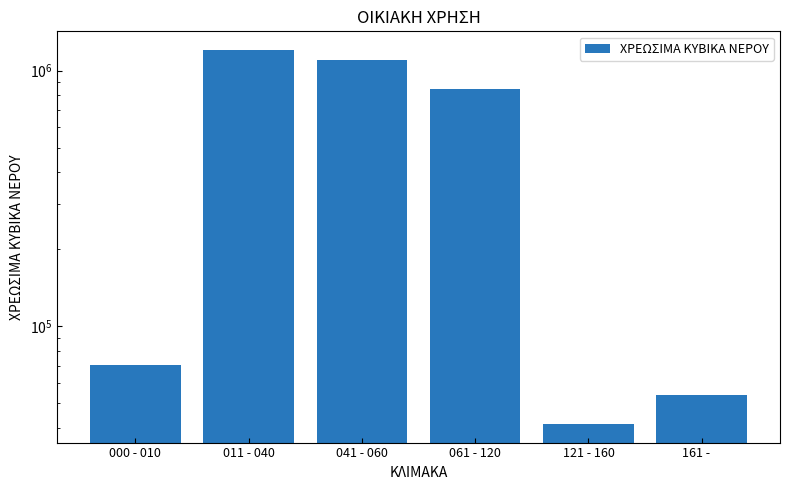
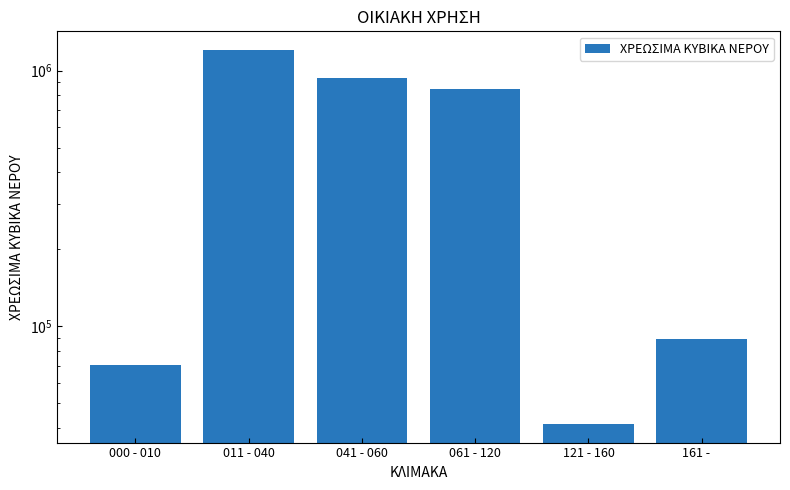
041 - 060: 1100000 -> 930000
161 -: 54000 -> 89000
